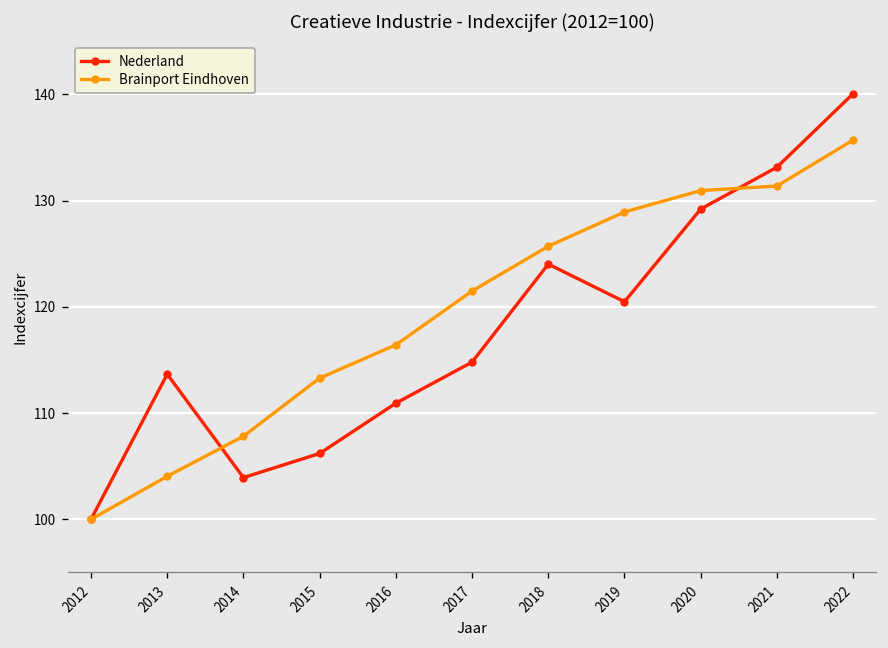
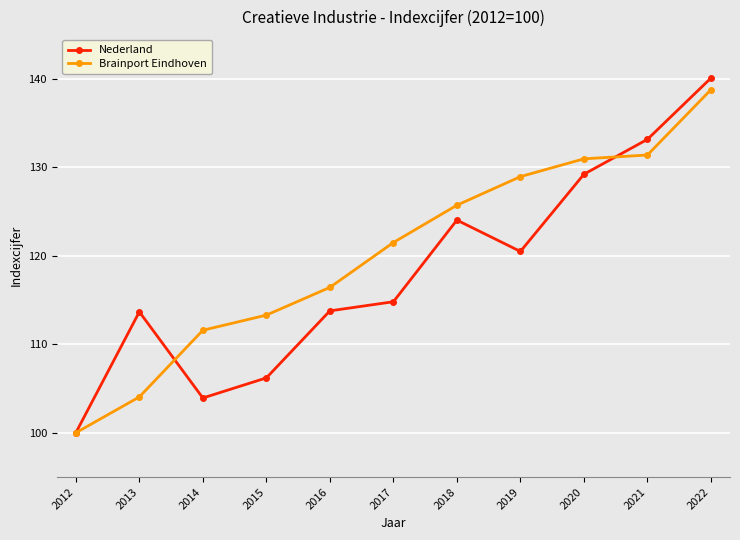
Brainport Eindhoven, 2014: 108 -> 112
Nederland, 2016: 111 -> 114
Brainport Eindhoven, 2022: 136 -> 139
